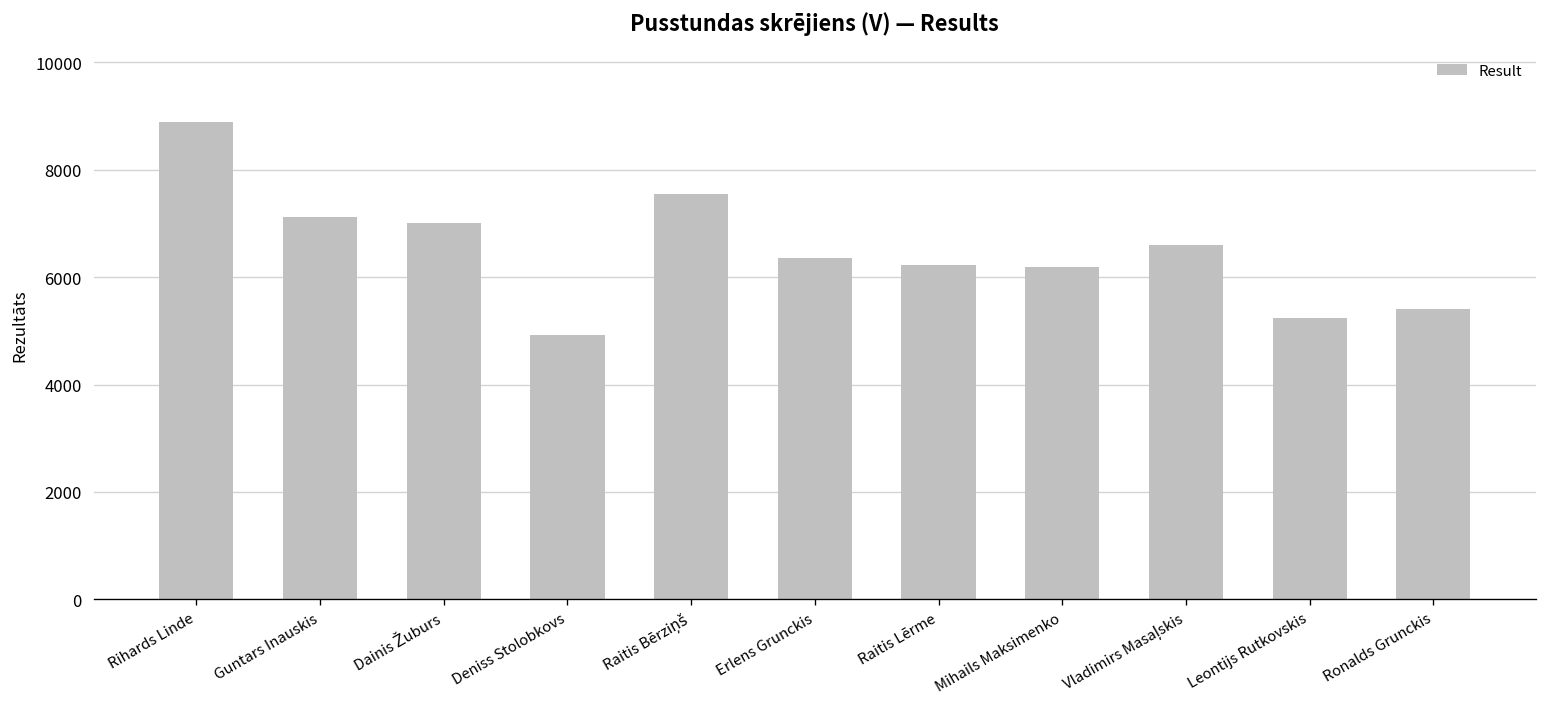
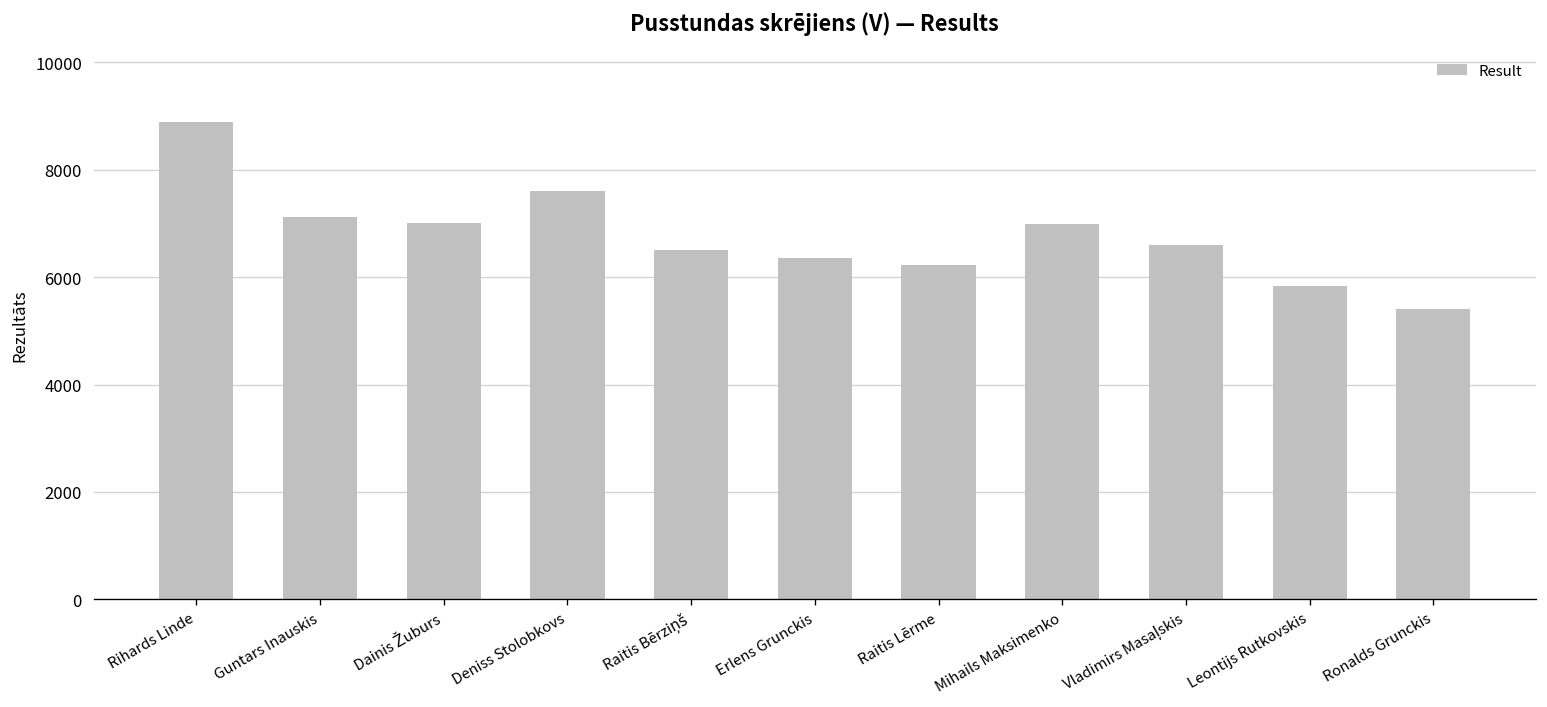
Deniss Stolobkovs: 4900 -> 7600
Raitis Bērziņš: 7600 -> 6500
Mihails Maksimenko: 6200 -> 7000
Leontijs Rutkovskis: 5200 -> 5800
